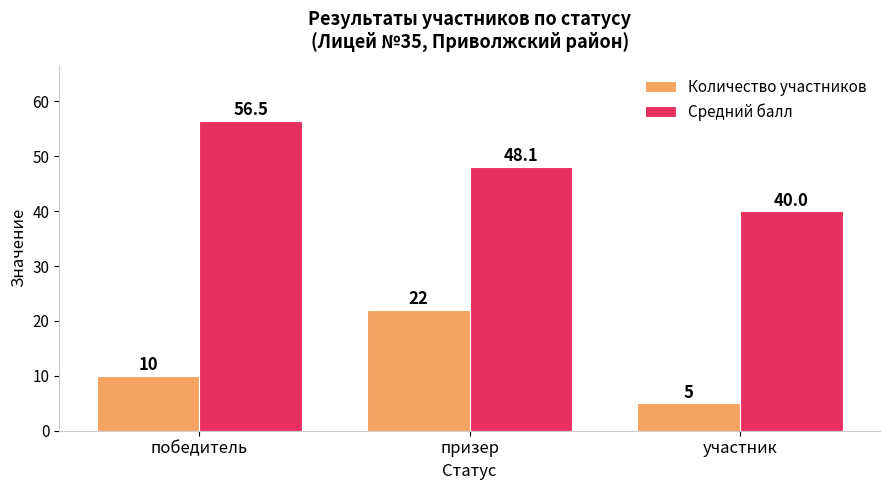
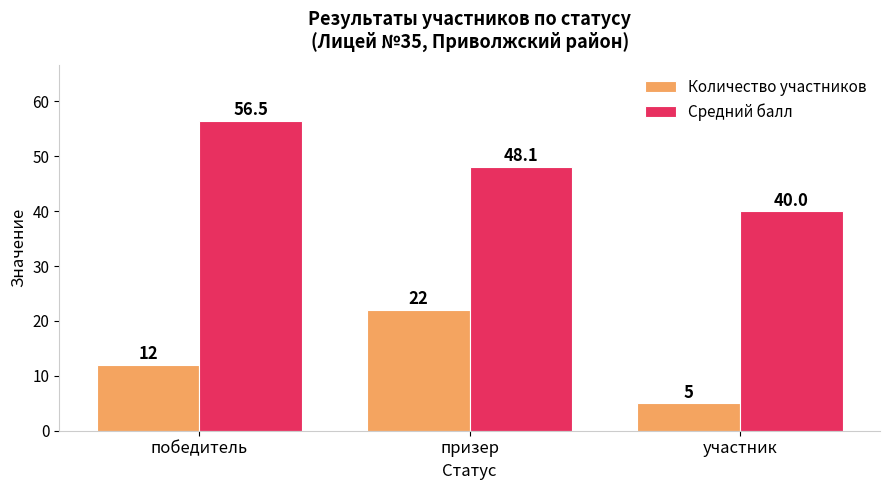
Количество участников, победитель: 10 -> 12
